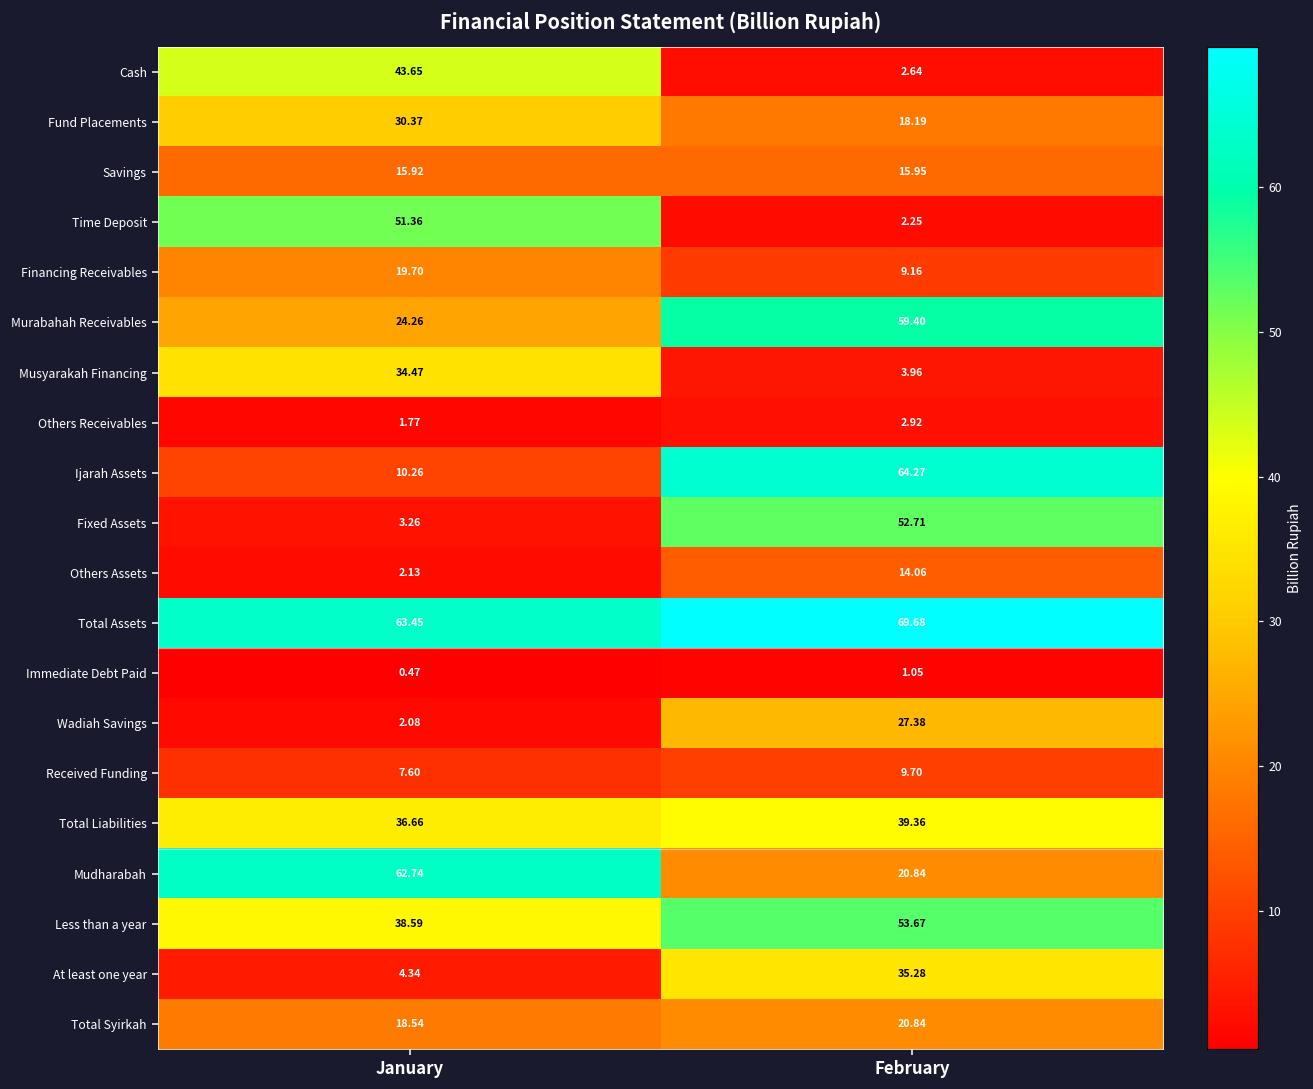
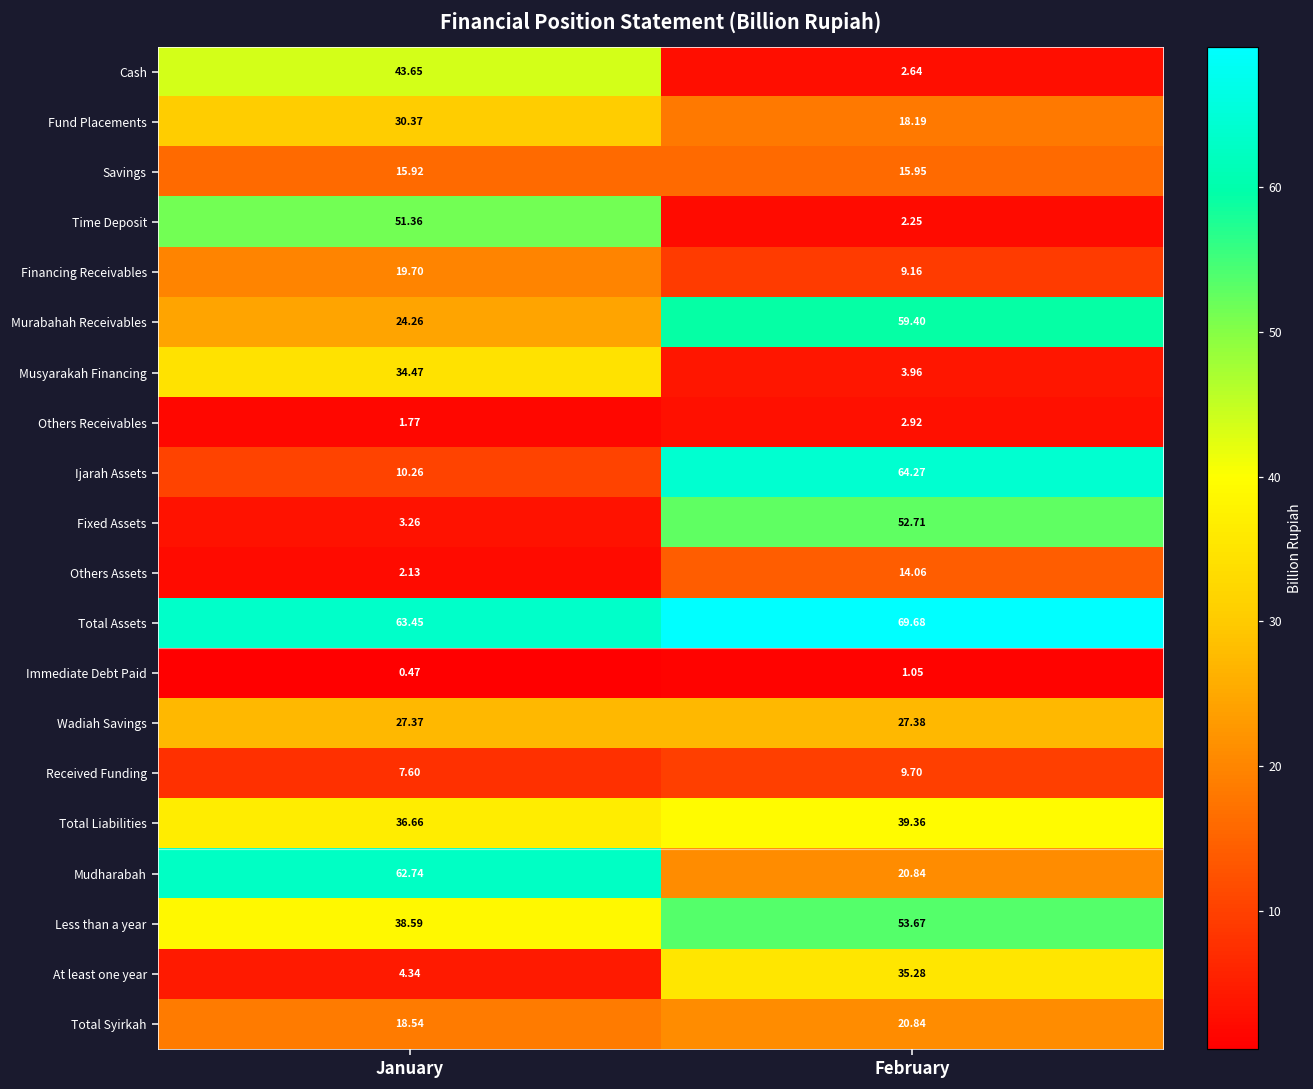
Wadiah Savings, January: 2.08 -> 27.37
